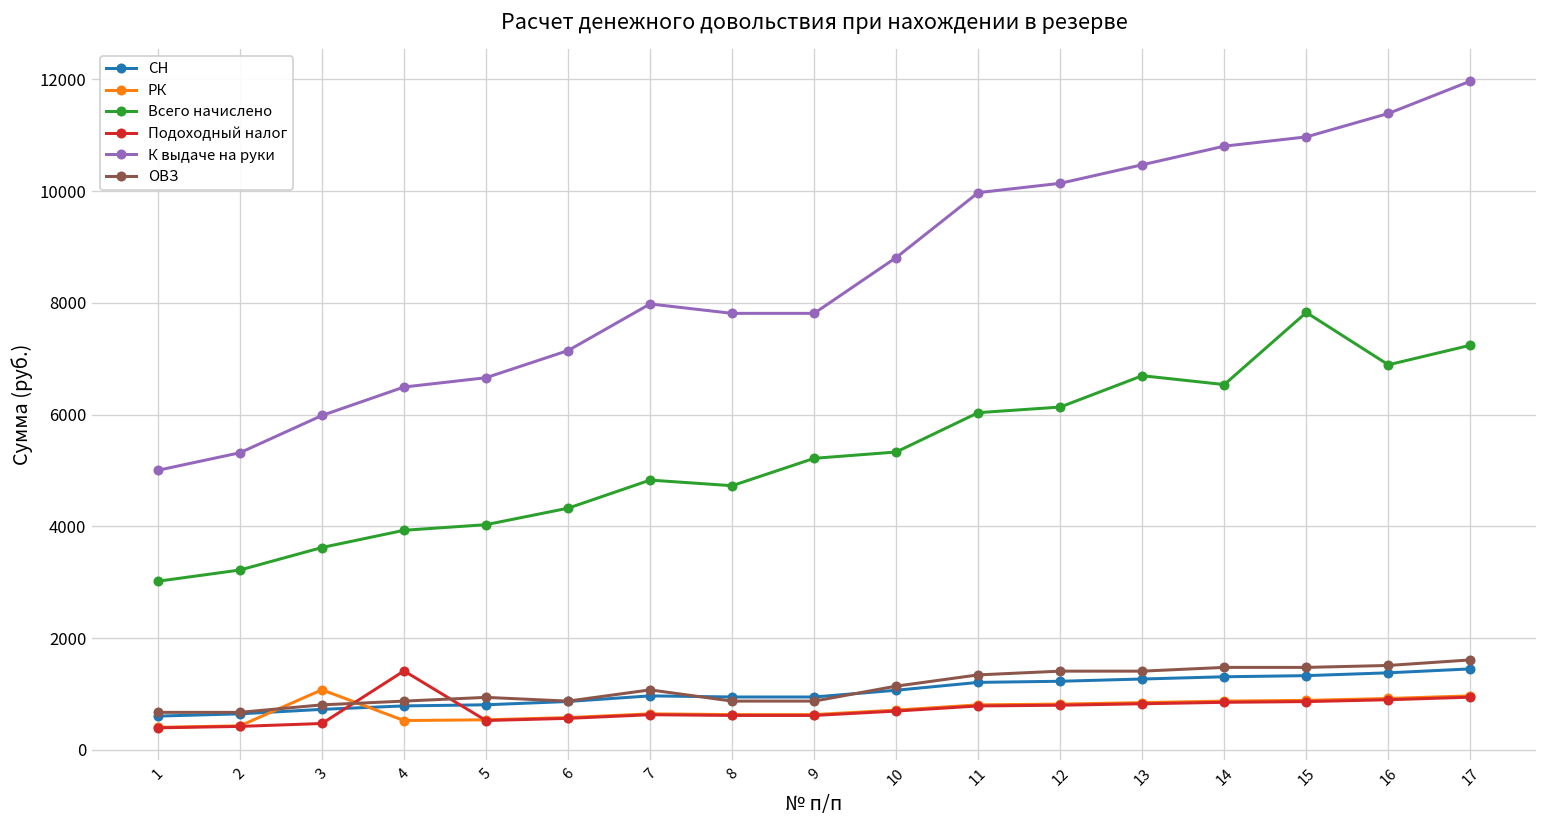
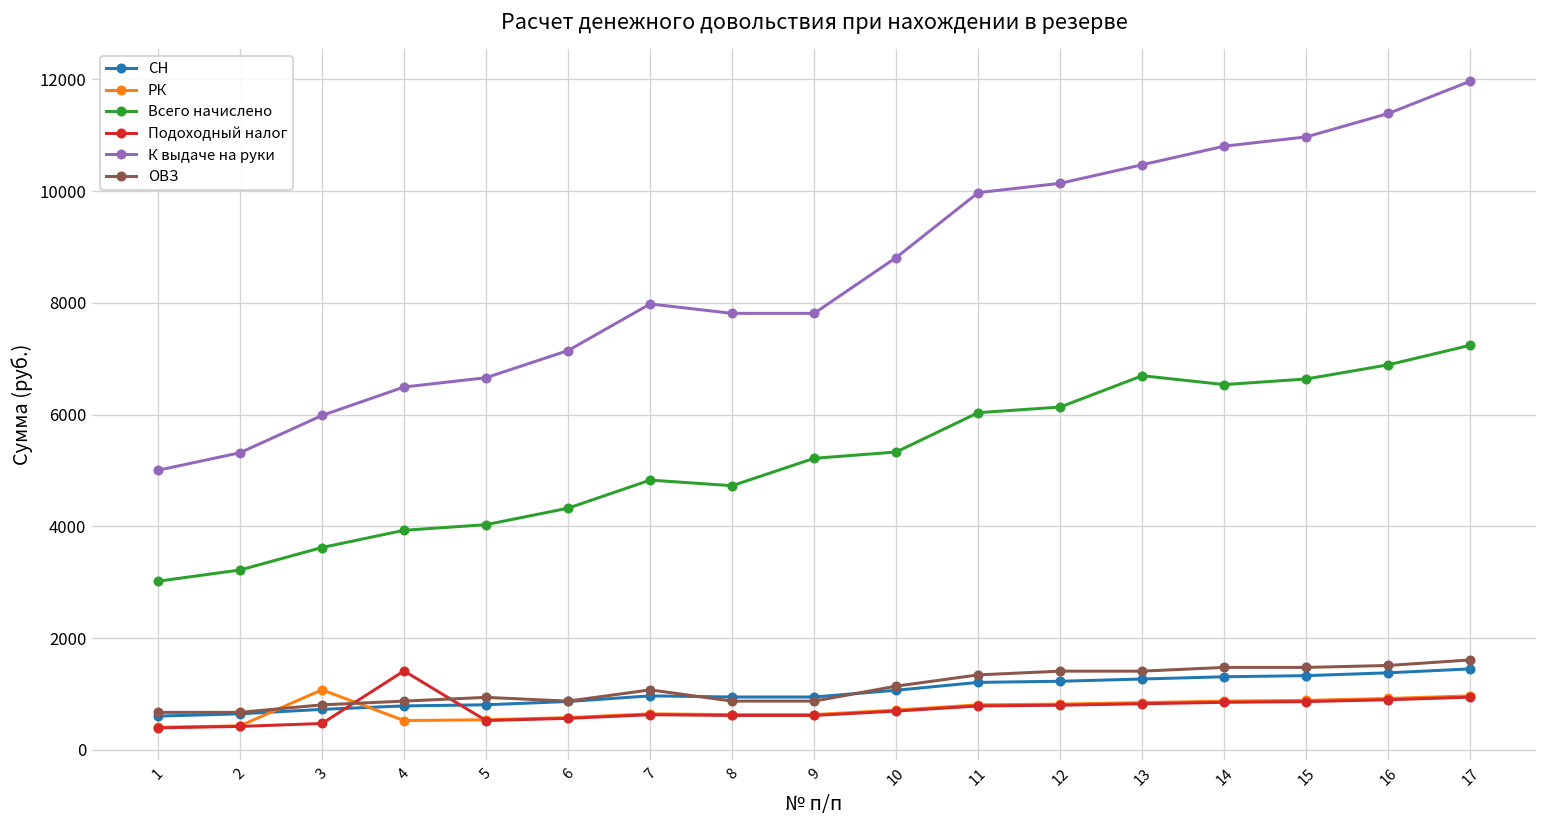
Всего начислено, 15: 7800 -> 6600
